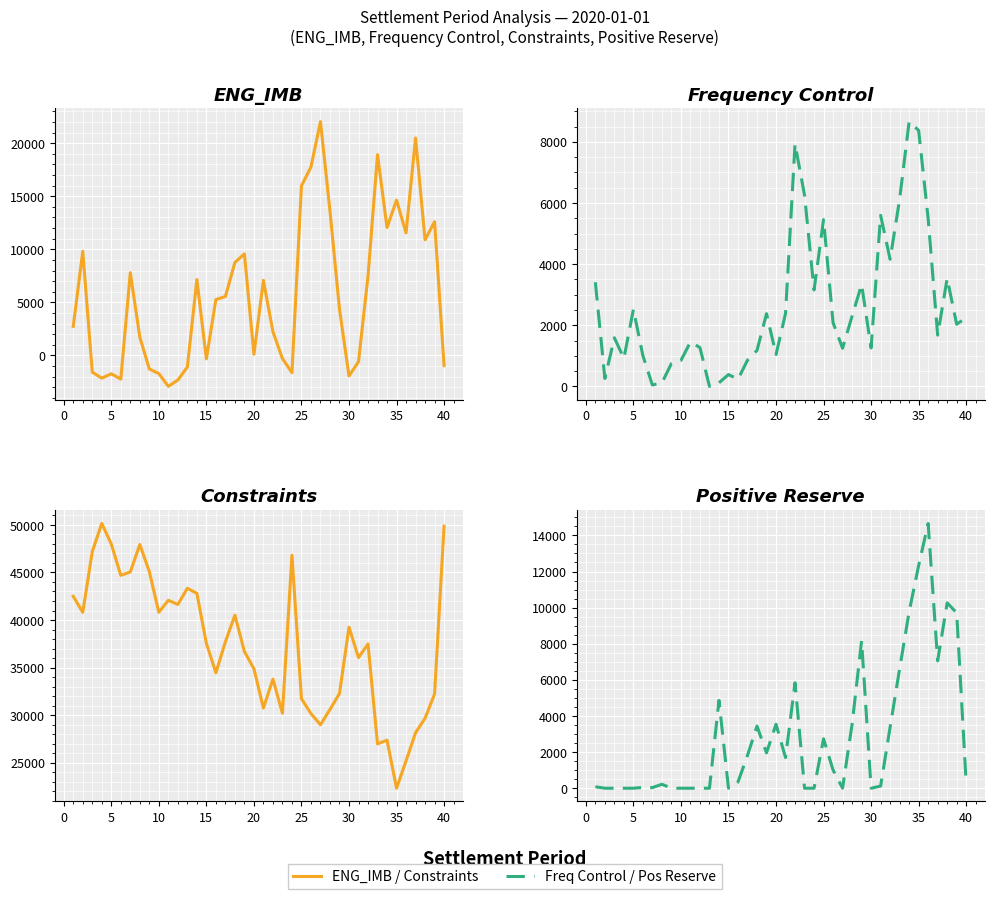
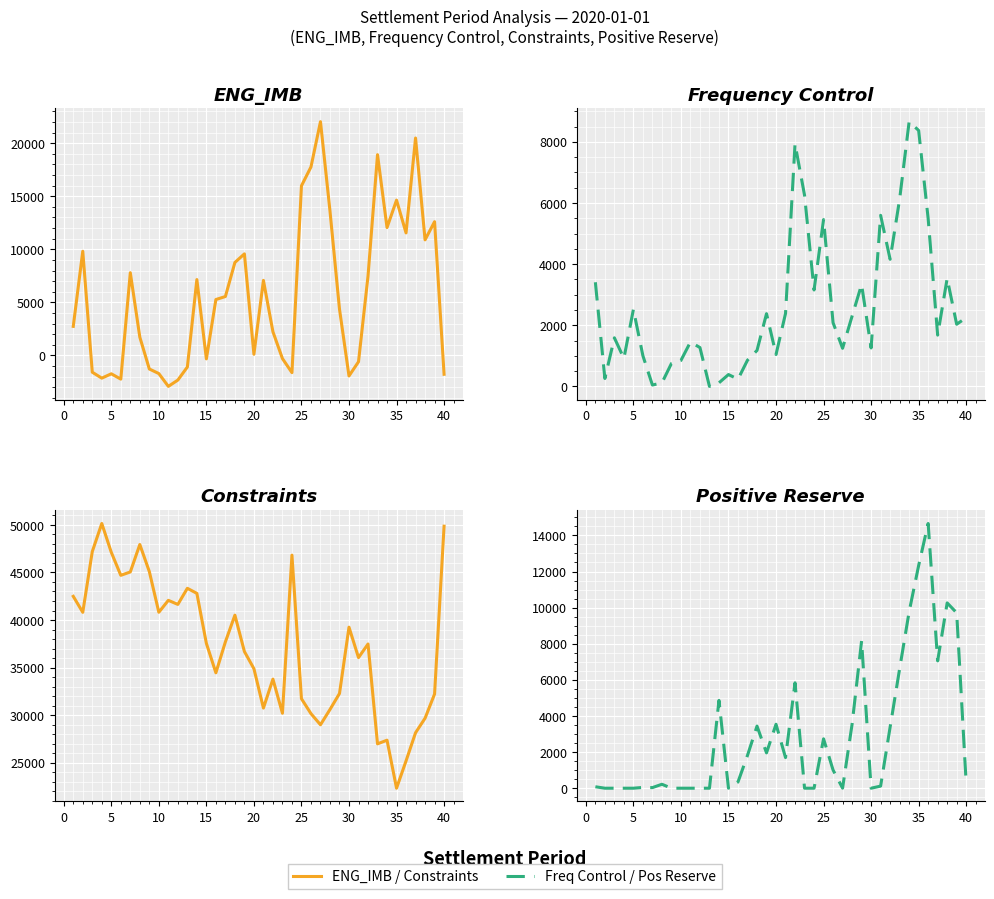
ENG_IMB, 40: -1000 -> -1800
Constraints, 5: 48000 -> 47000
